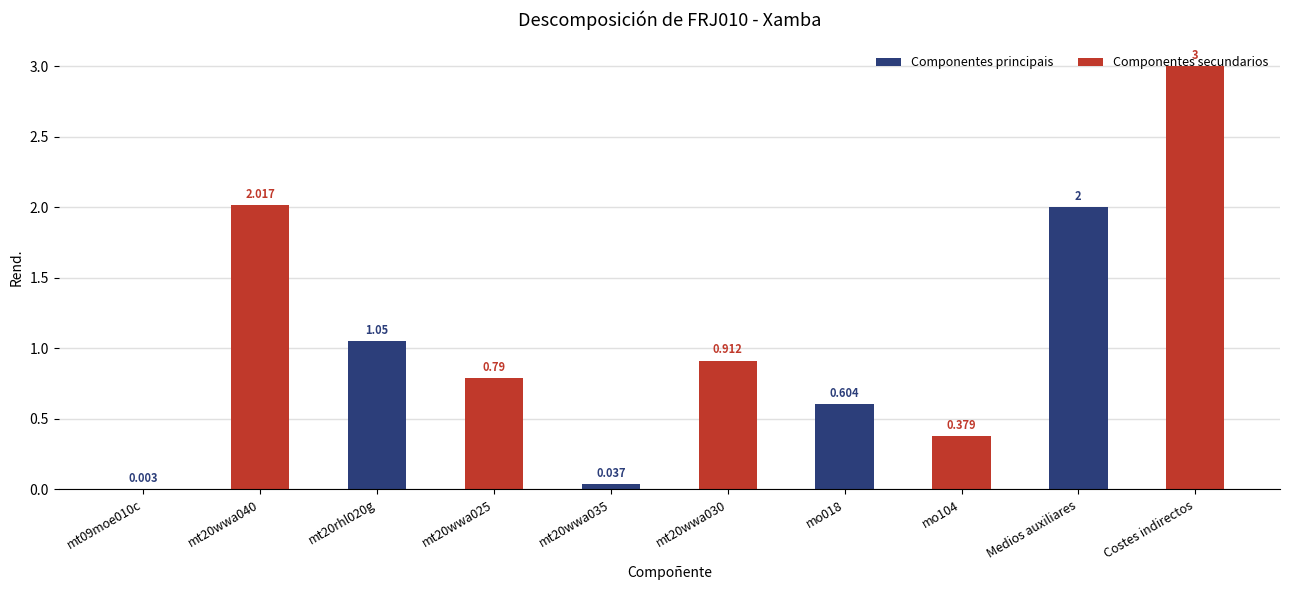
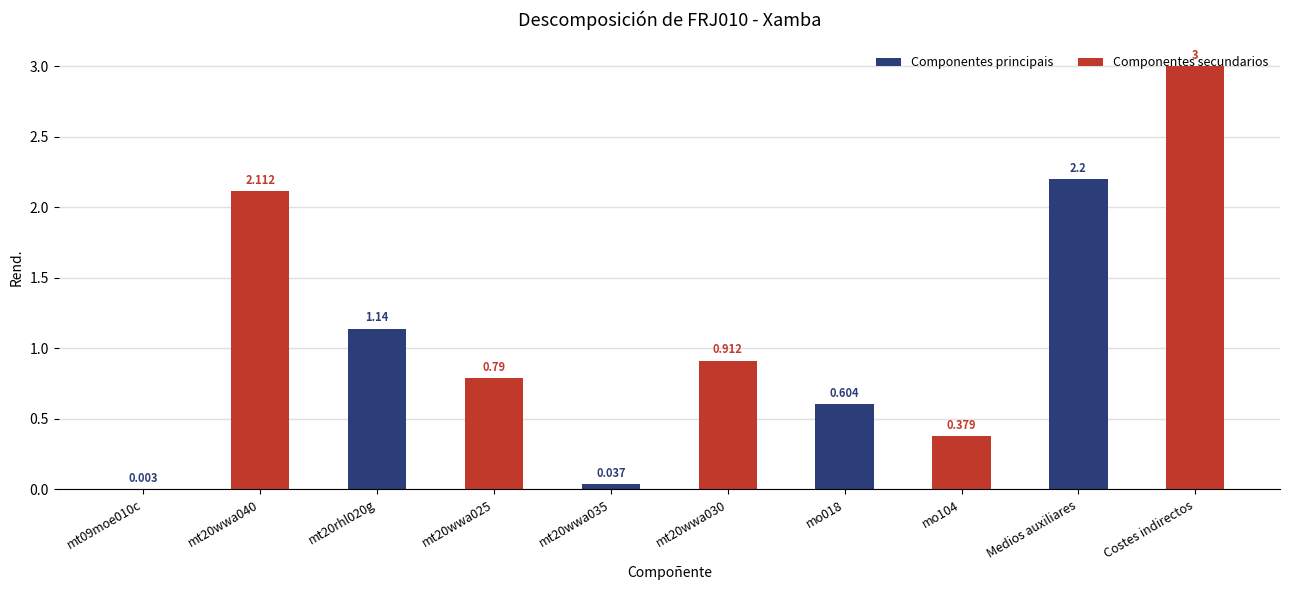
Componentes secundarios, mt20wwa040: 2.017 -> 2.112
Componentes principais, mt20rhl020g: 1.05 -> 1.14
Componentes principais, Medios auxiliares: 2 -> 2.2
